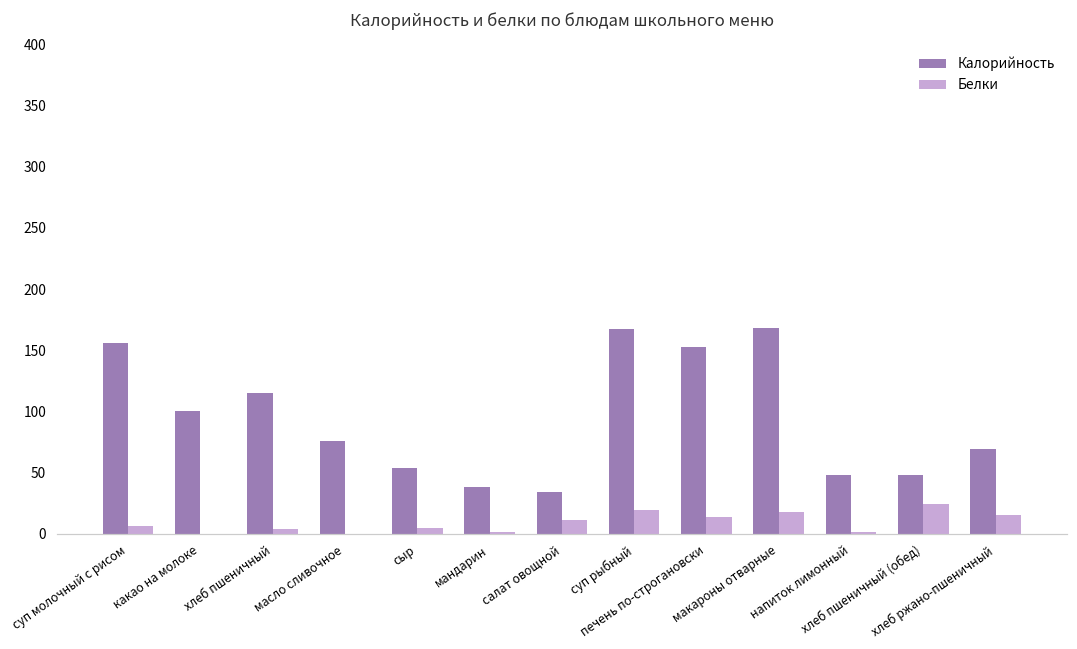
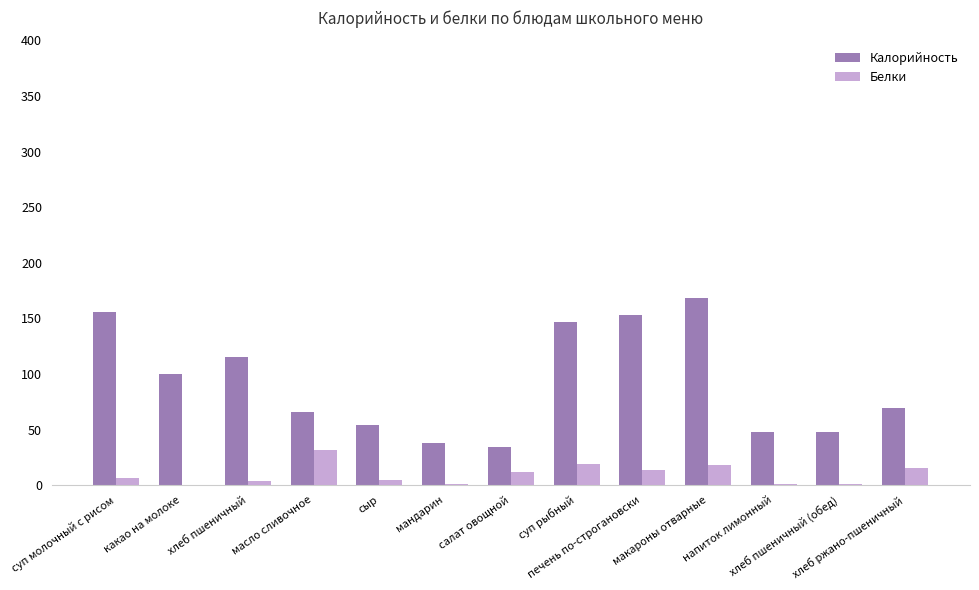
Калорийность, масло сливочное: 76 -> 66
Белки, масло сливочное: 0 -> 32
Калорийность, суп рыбный: 167 -> 147
Белки, хлеб пшеничный (обед): 25 -> 1
